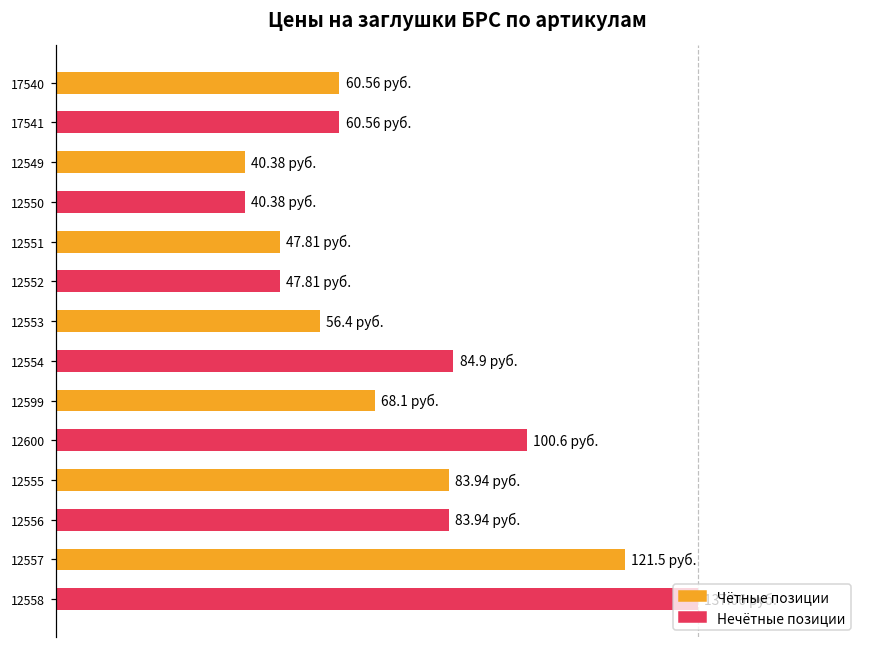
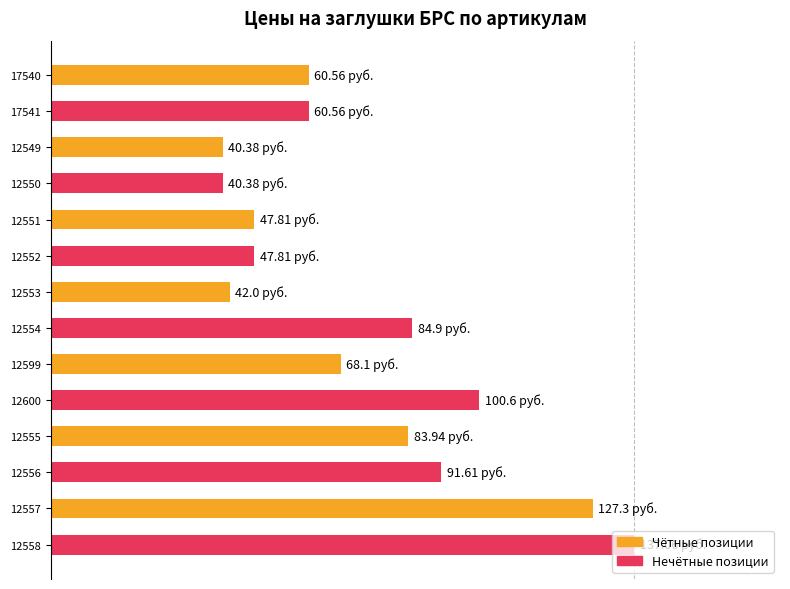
12553: 56.4 -> 42.0
12556: 83.94 -> 91.61
12557: 121.5 -> 127.3
